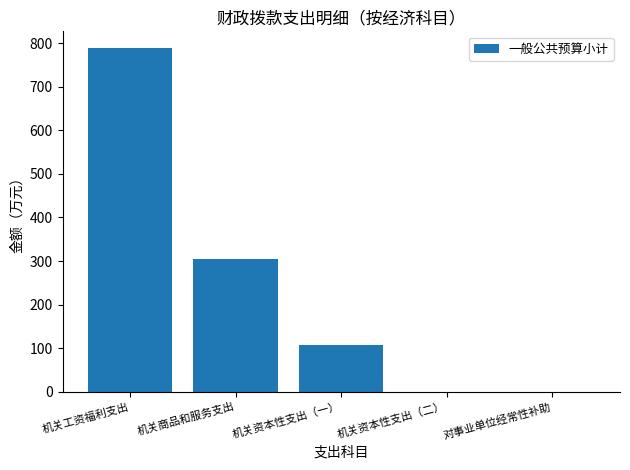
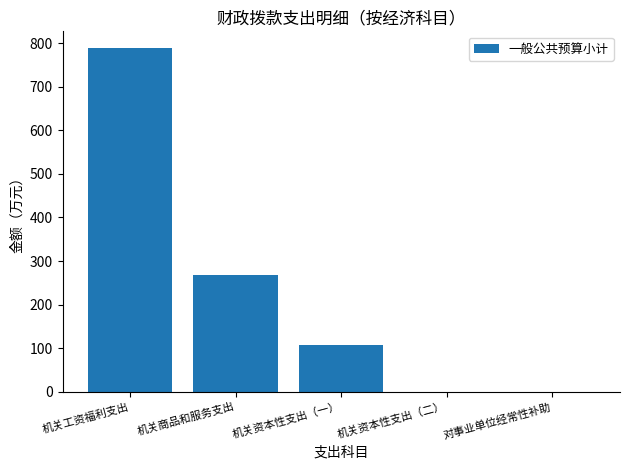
机关商品和服务支出: 300 -> 270
